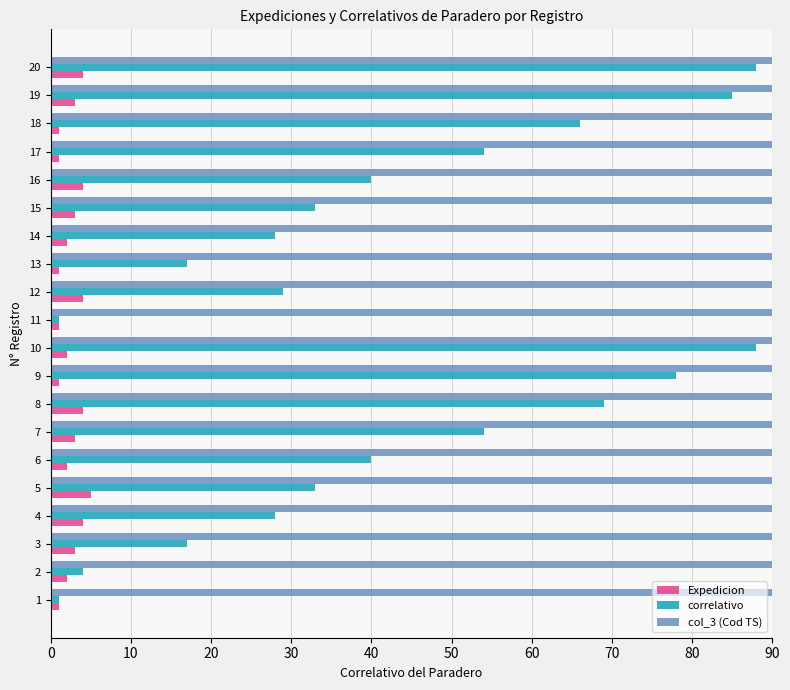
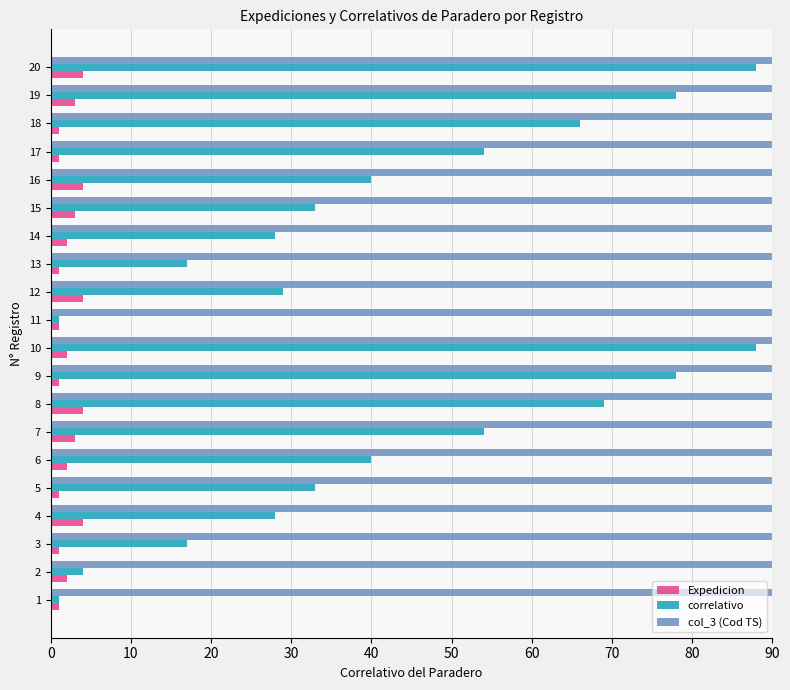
correlativo, 19: 85 -> 78
Expedicion, 5: 5 -> 1
Expedicion, 3: 3 -> 1
